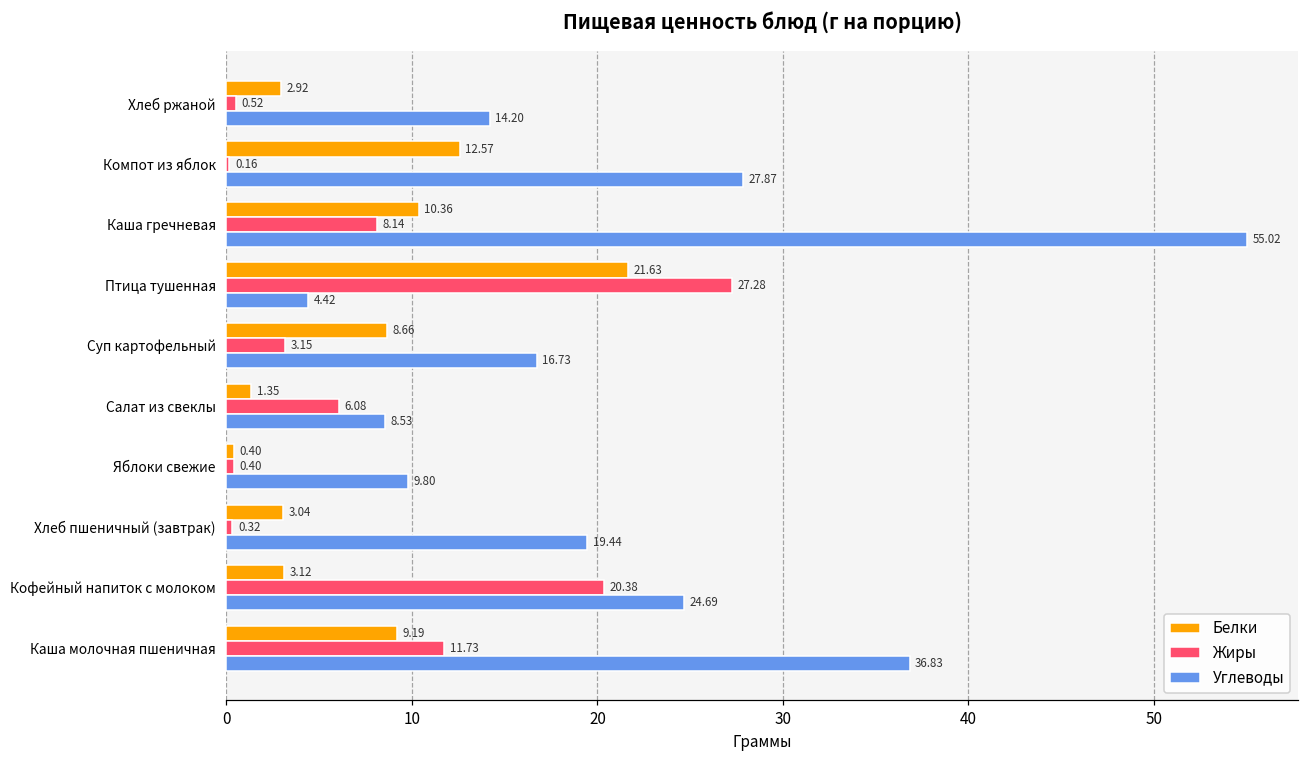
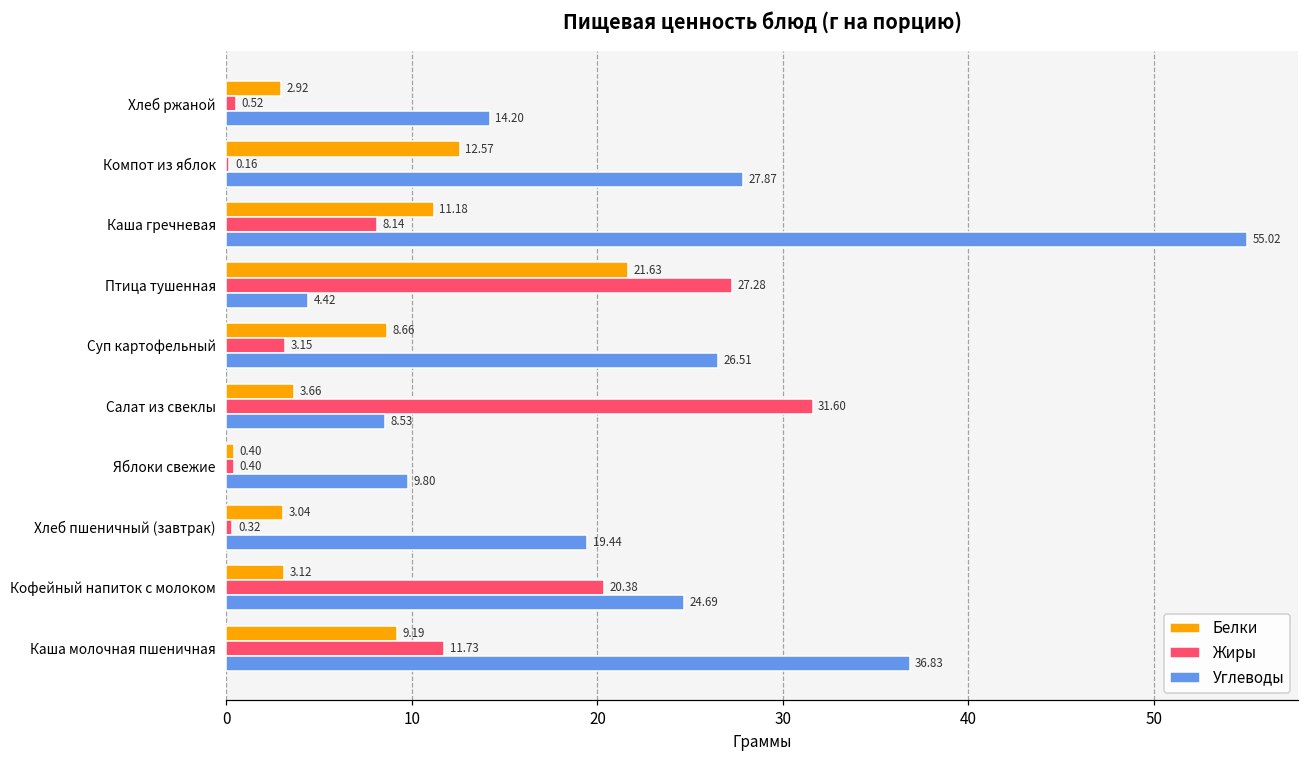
Белки, Каша гречневая: 10.36 -> 11.18
Углеводы, Суп картофельный: 16.73 -> 26.51
Белки, Салат из свеклы: 1.35 -> 3.66
Жиры, Салат из свеклы: 6.08 -> 31.60
